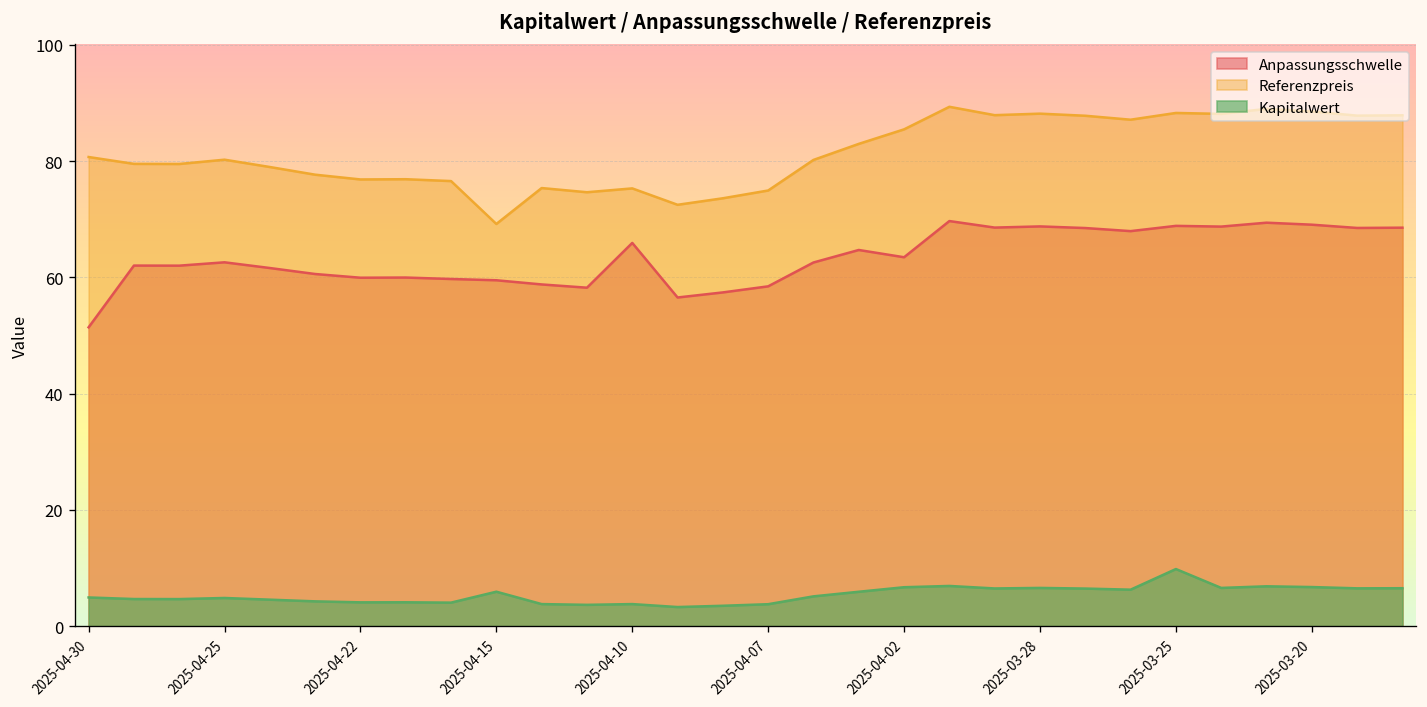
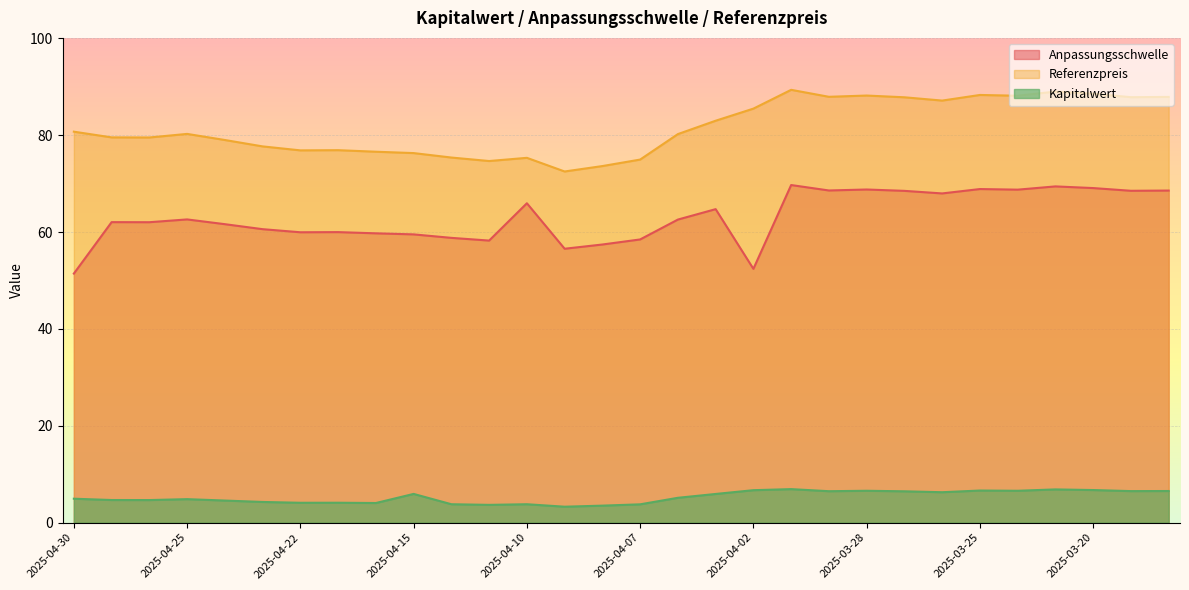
Referenzpreis, 2025-04-15: 69 -> 76
Anpassungsschwelle, 2025-04-02: 63 -> 52
Kapitalwert, 2025-03-25: 10 -> 7
